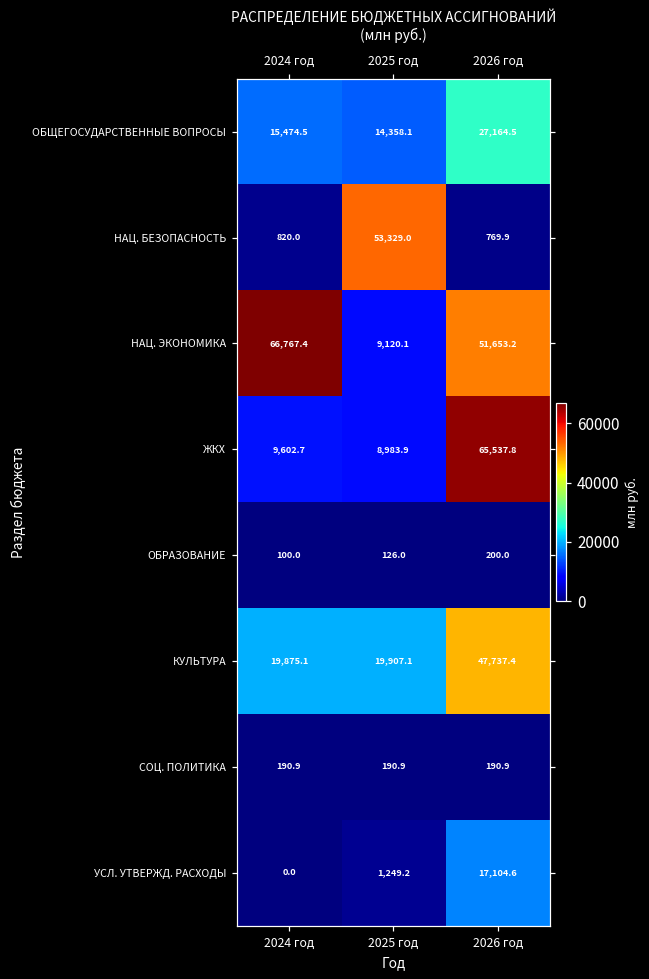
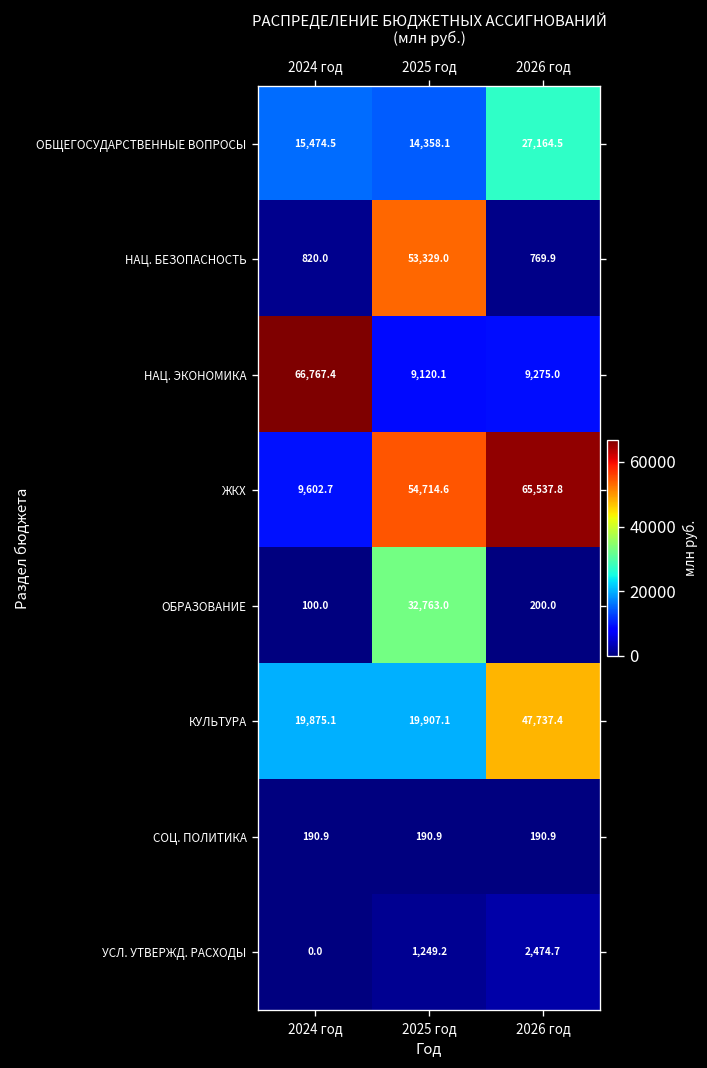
НАЦ. ЭКОНОМИКА, 2026 год: 51,653.2 -> 9,275.0
ЖКХ, 2025 год: 8,983.9 -> 54,714.6
ОБРАЗОВАНИЕ, 2025 год: 126.0 -> 32,763.0
УСЛ. УТВЕРЖД. РАСХОДЫ, 2026 год: 17,104.6 -> 2,474.7
